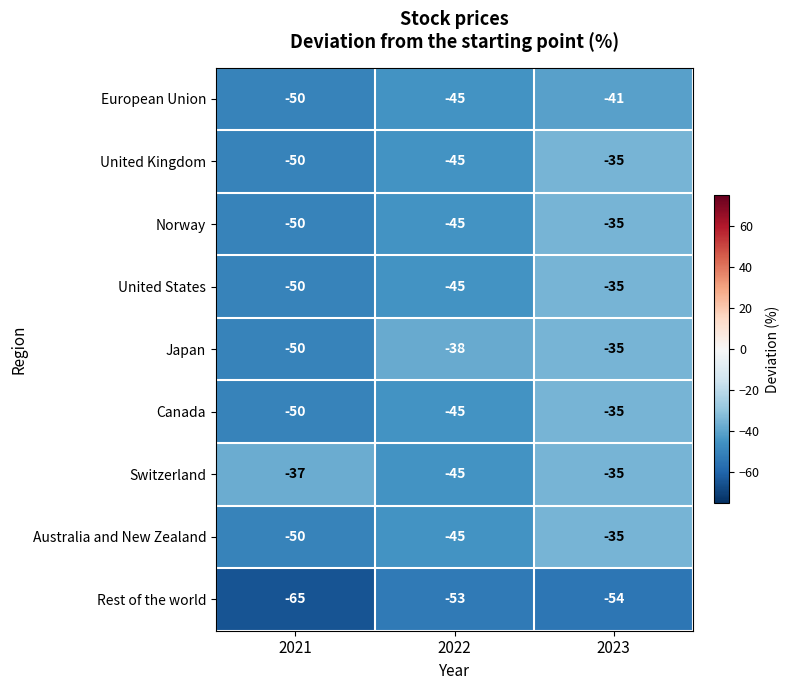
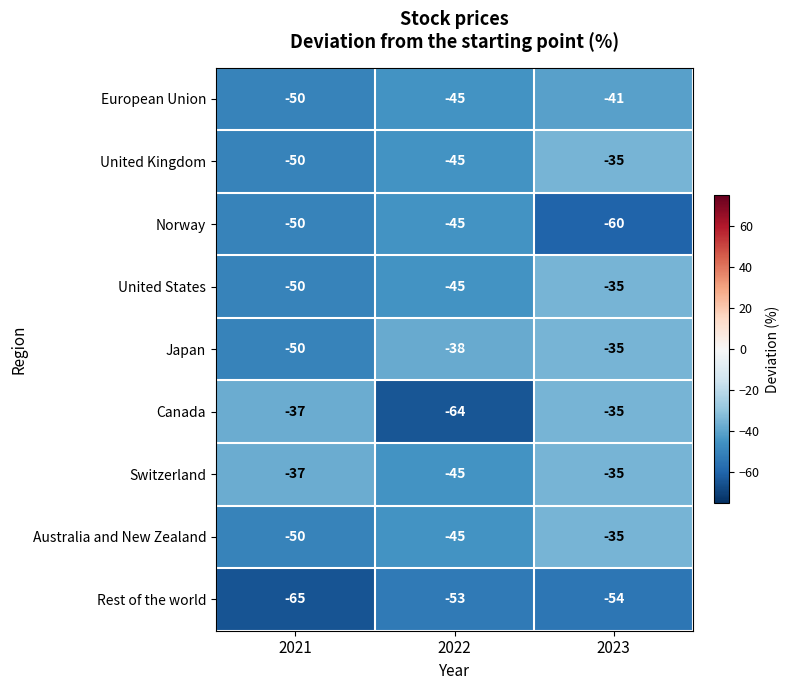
Norway, 2023: -35 -> -60
Canada, 2021: -50 -> -37
Canada, 2022: -45 -> -64
